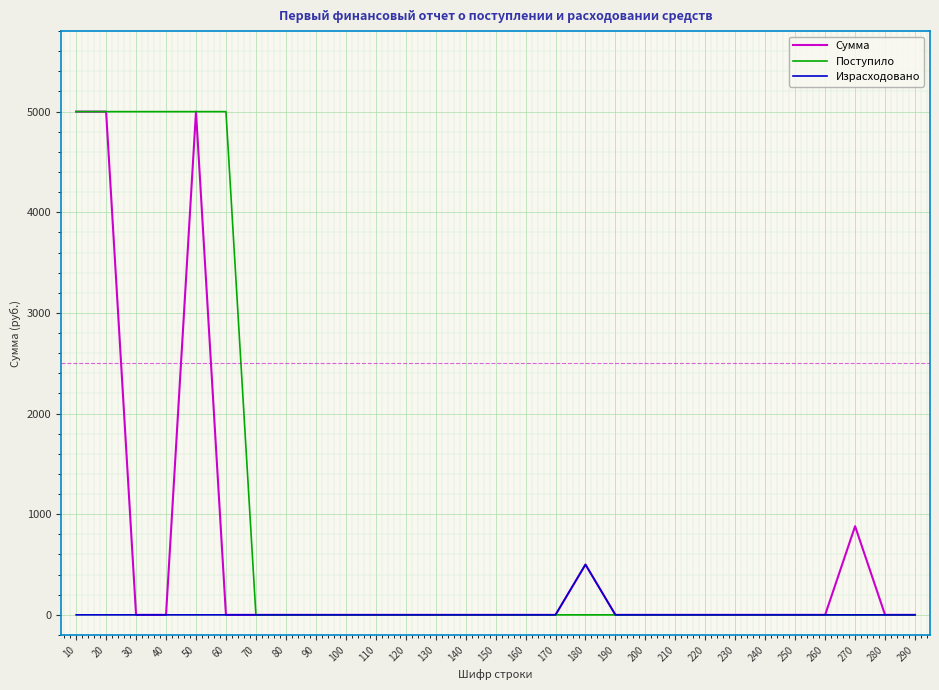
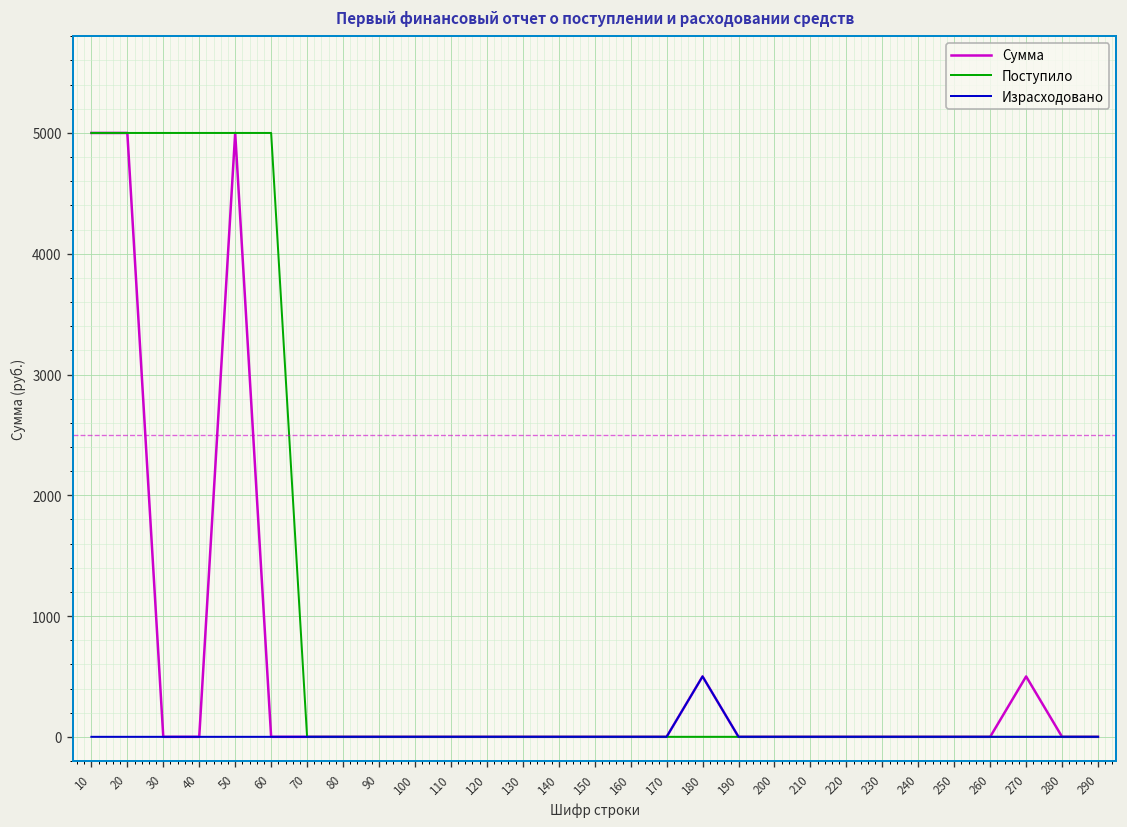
Сумма, 270: 880 -> 500
